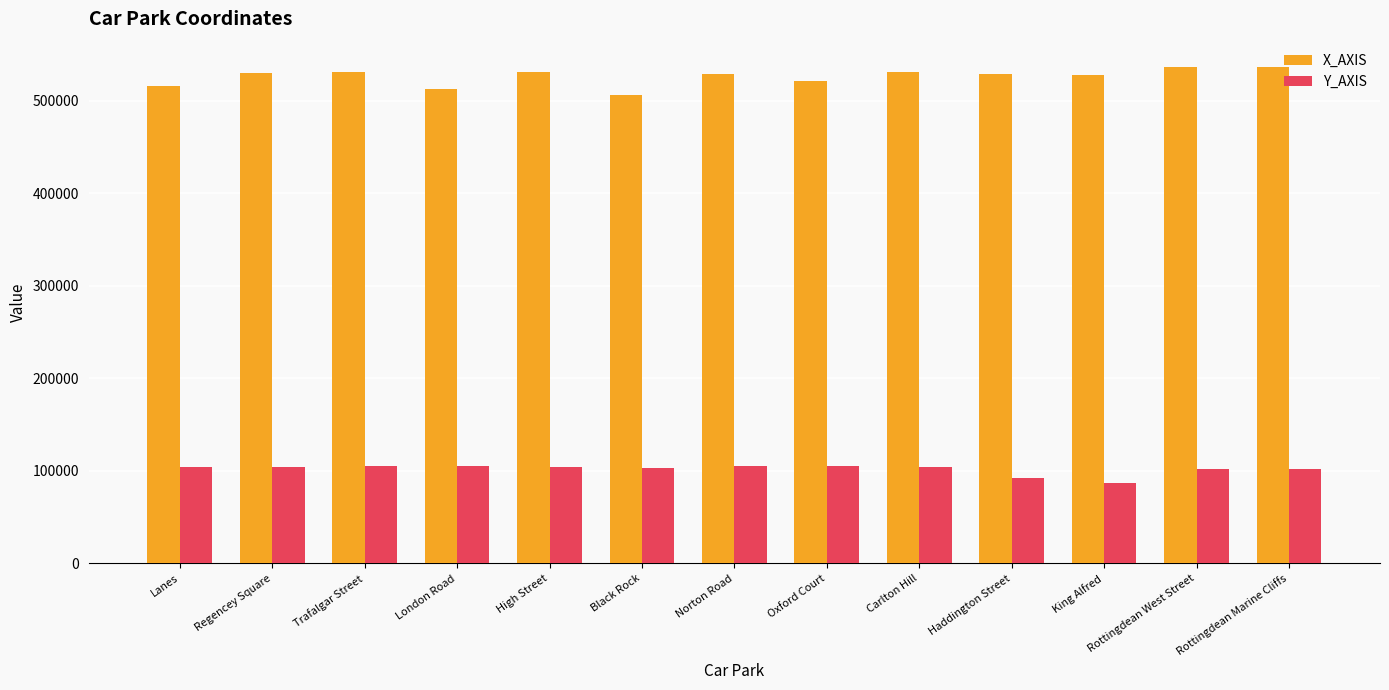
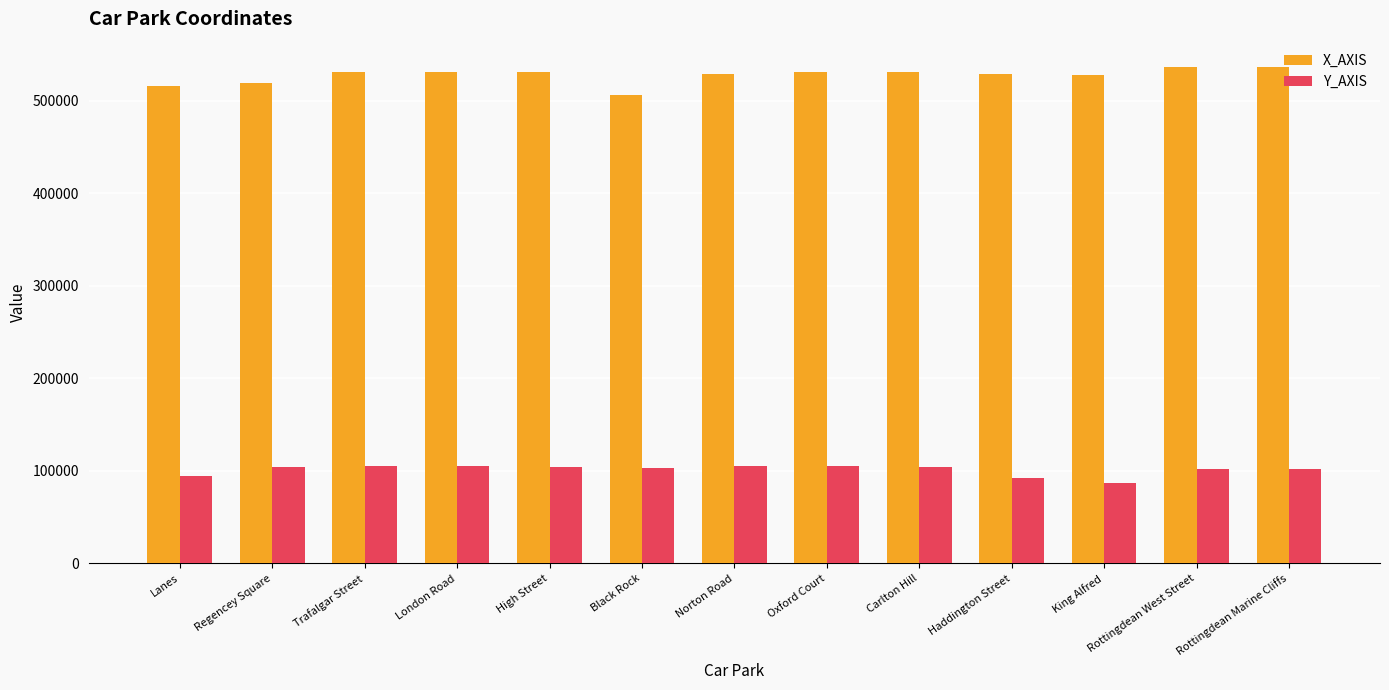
Y_AXIS, Lanes: 100000 -> 90000
X_AXIS, Regencey Square: 530000 -> 520000
X_AXIS, London Road: 510000 -> 530000
X_AXIS, Oxford Court: 520000 -> 530000
